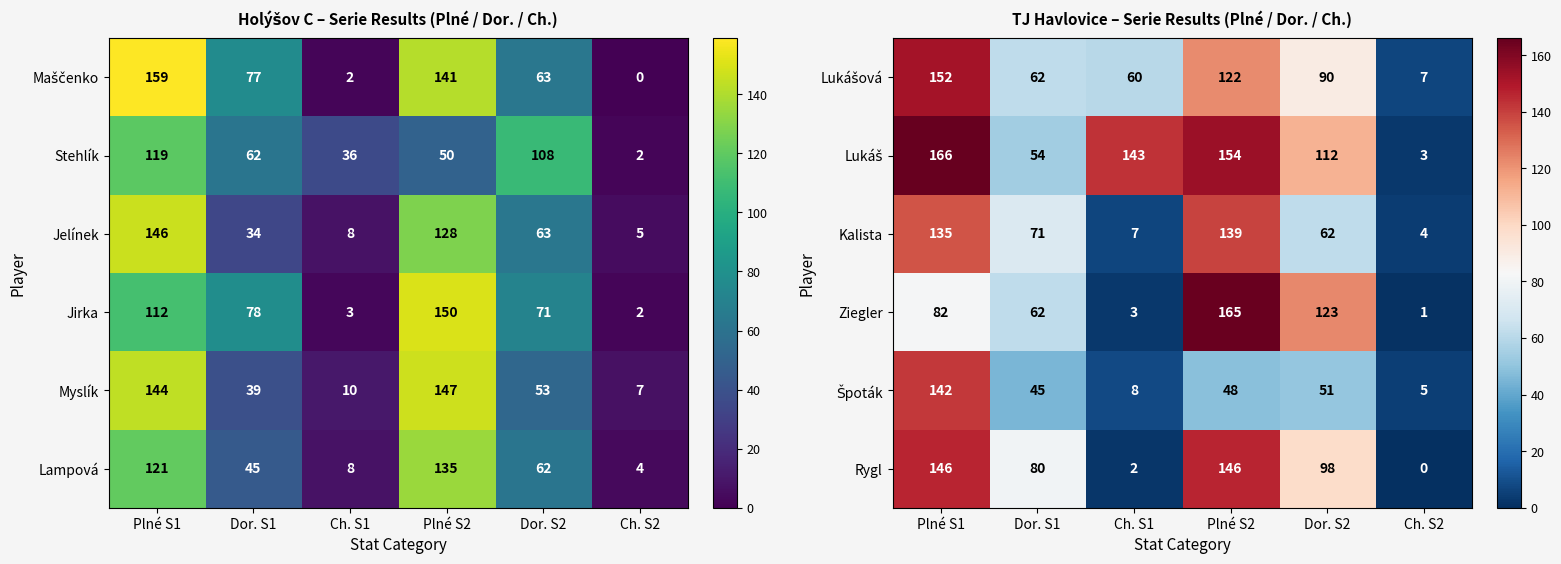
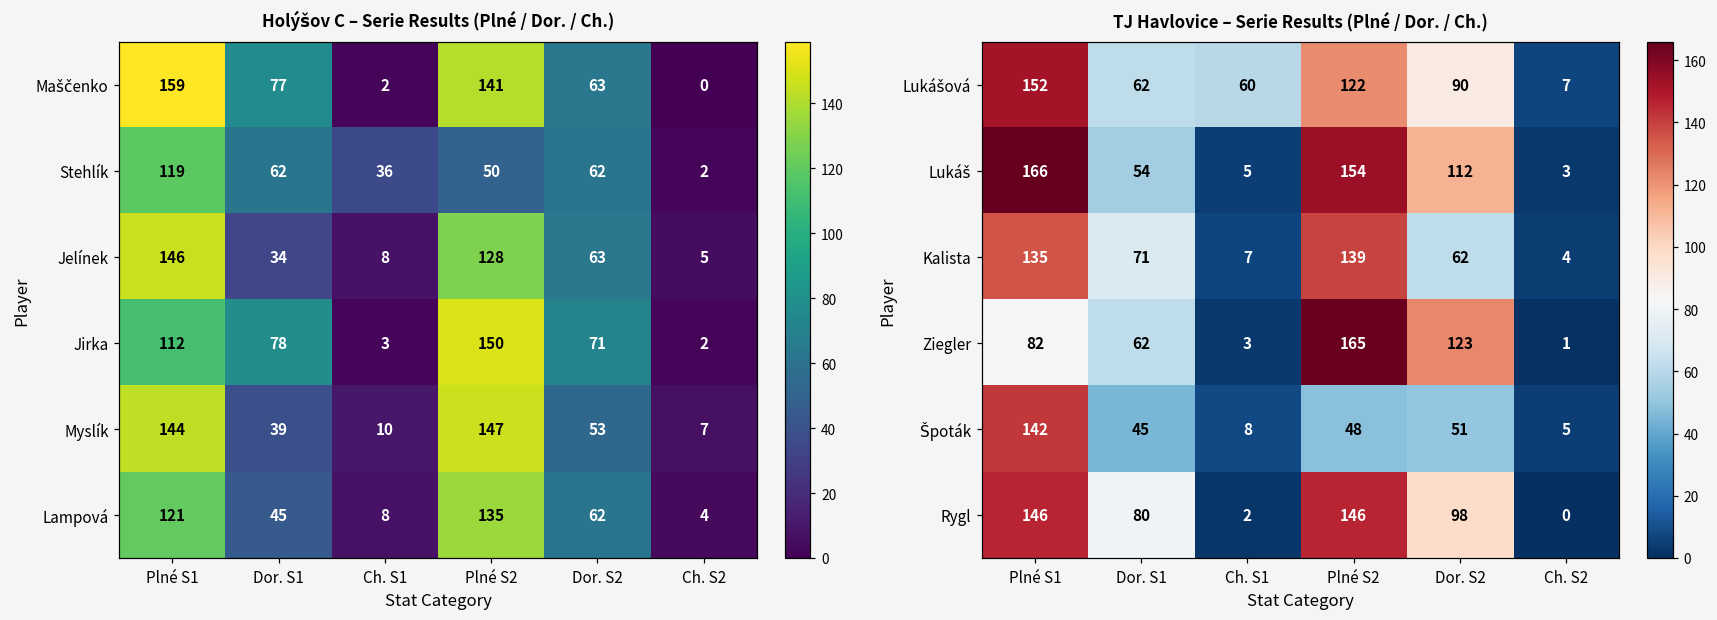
Holýšov C – Serie Results (Plné / Dor. / Ch.), Stehlík, Dor. S2: 108 -> 62
TJ Havlovice – Serie Results (Plné / Dor. / Ch.), Lukáš, Ch. S1: 143 -> 5
